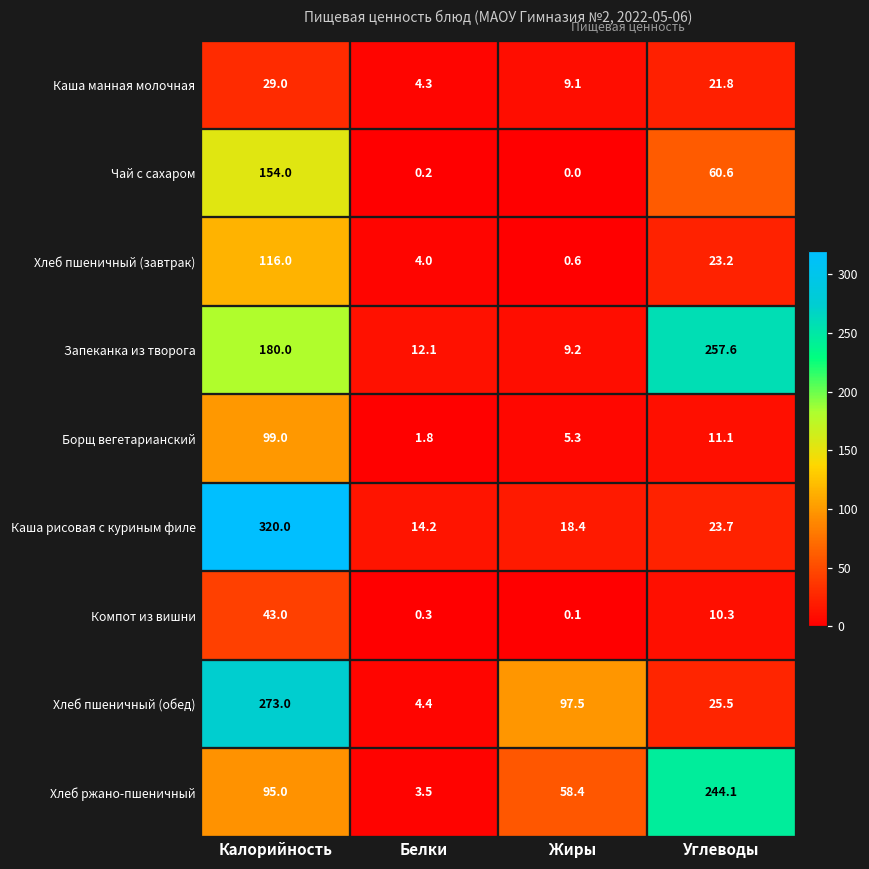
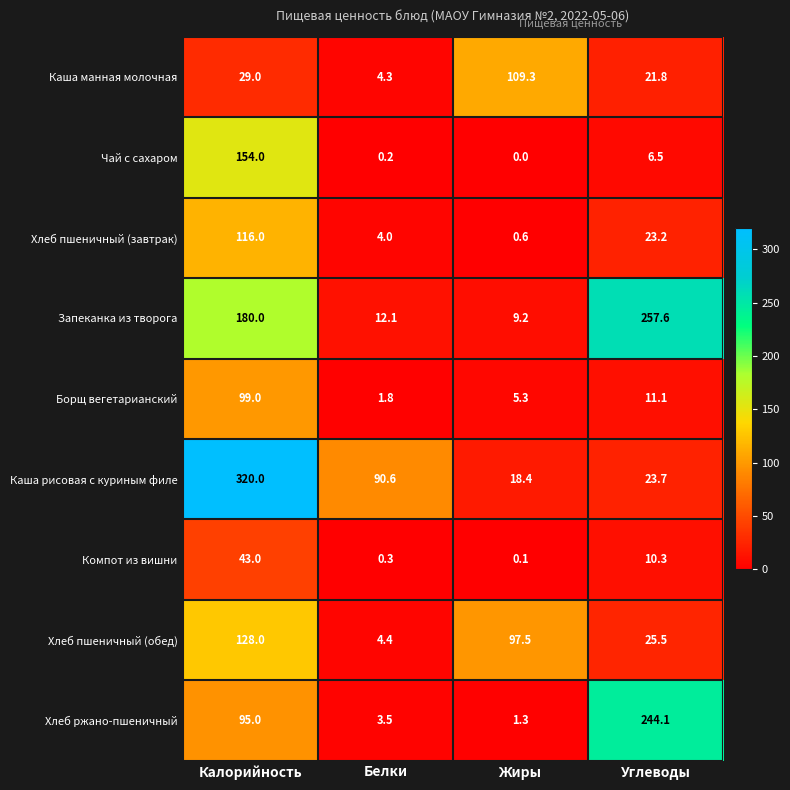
Каша манная молочная, Жиры: 9.1 -> 109.3
Чай с сахаром, Углеводы: 60.6 -> 6.5
Каша рисовая с куриным филе, Белки: 14.2 -> 90.6
Хлеб пшеничный (обед), Калорийность: 273.0 -> 128.0
Хлеб ржано-пшеничный, Жиры: 58.4 -> 1.3
